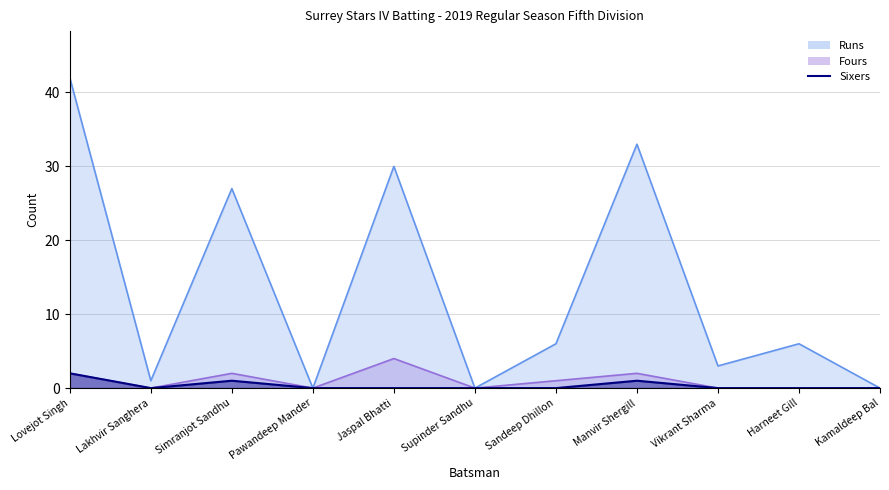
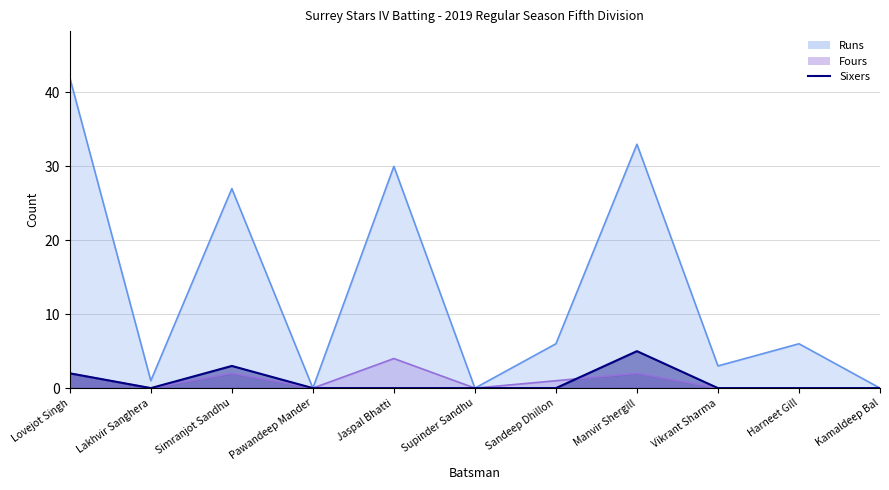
Sixers, Simranjot Sandhu: 1 -> 3
Sixers, Manvir Shergill: 1 -> 5
